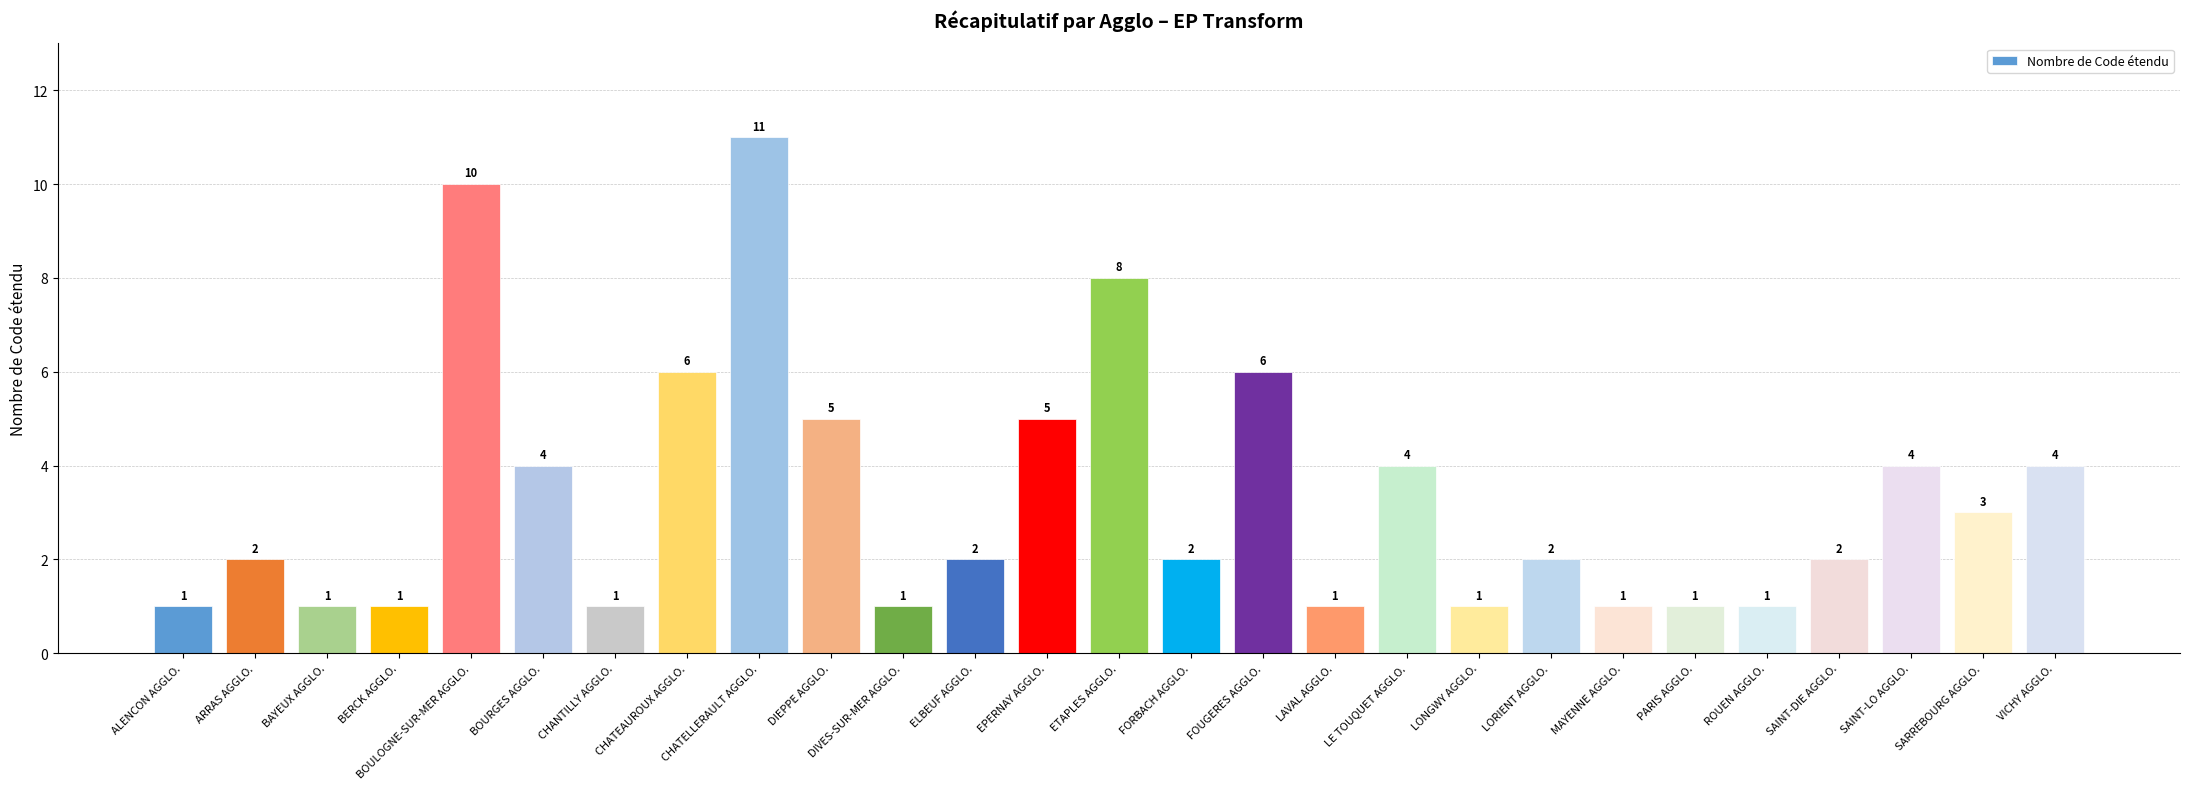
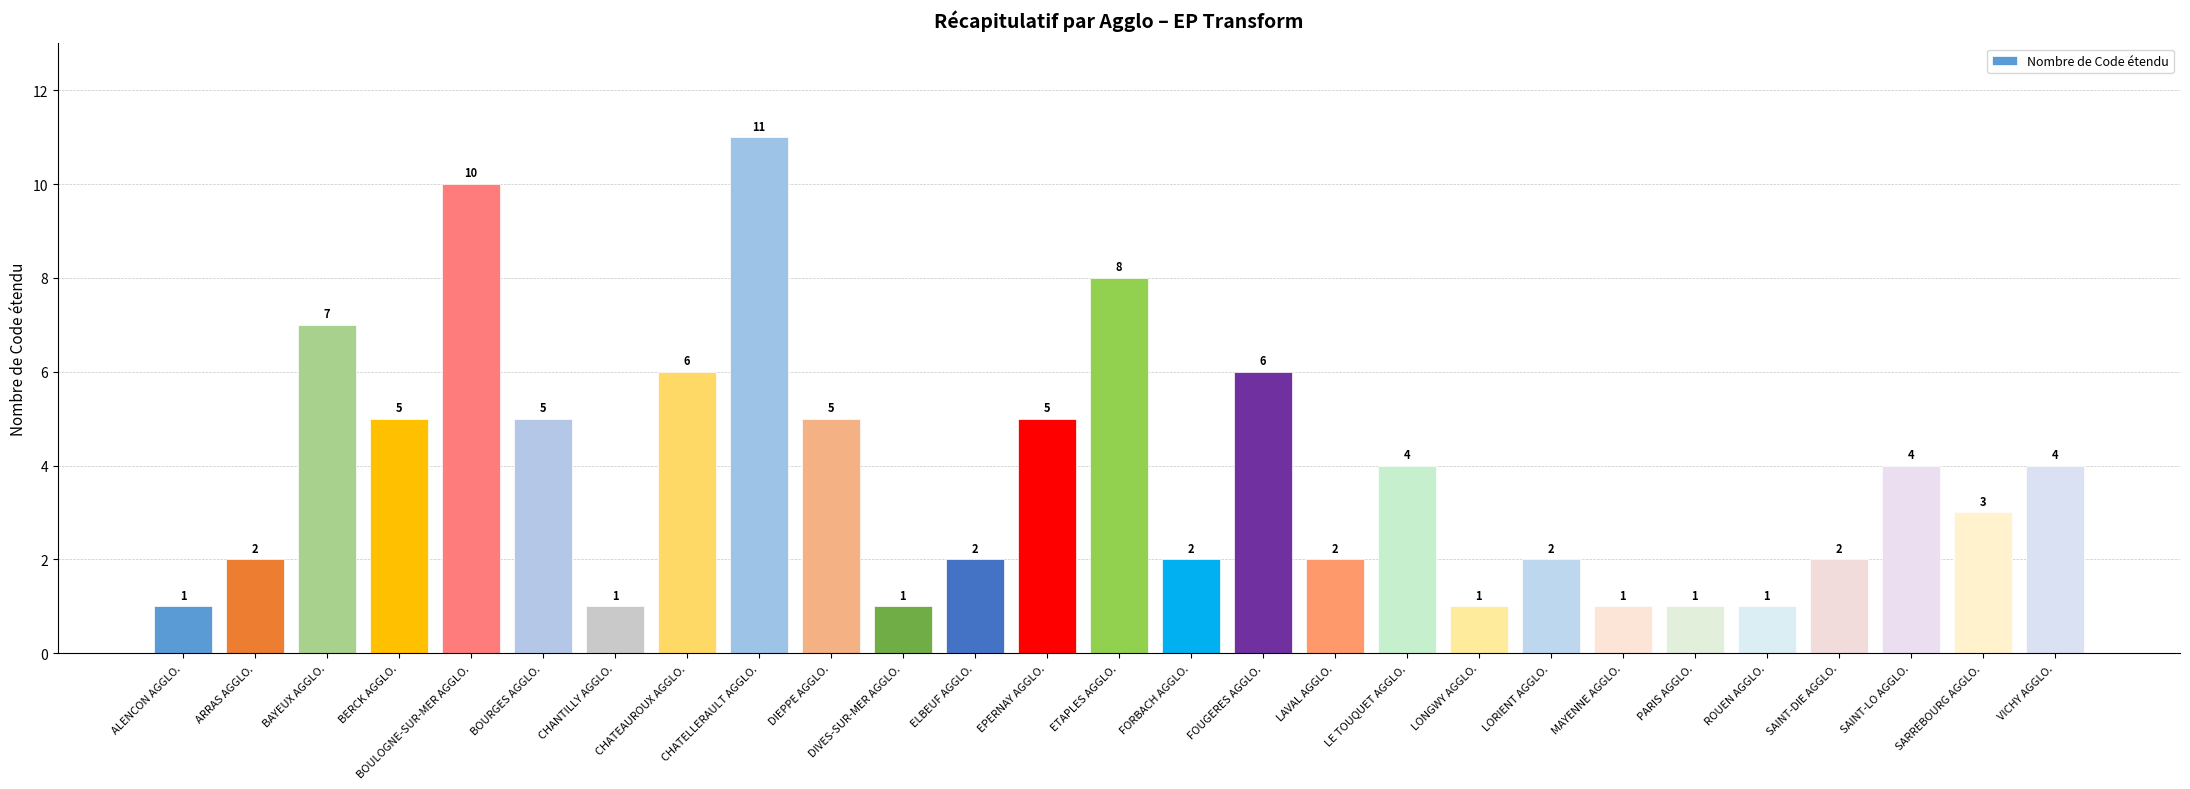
BAYEUX AGGLO.: 1 -> 7
BERCK AGGLO.: 1 -> 5
BOURGES AGGLO.: 4 -> 5
LAVAL AGGLO.: 1 -> 2
